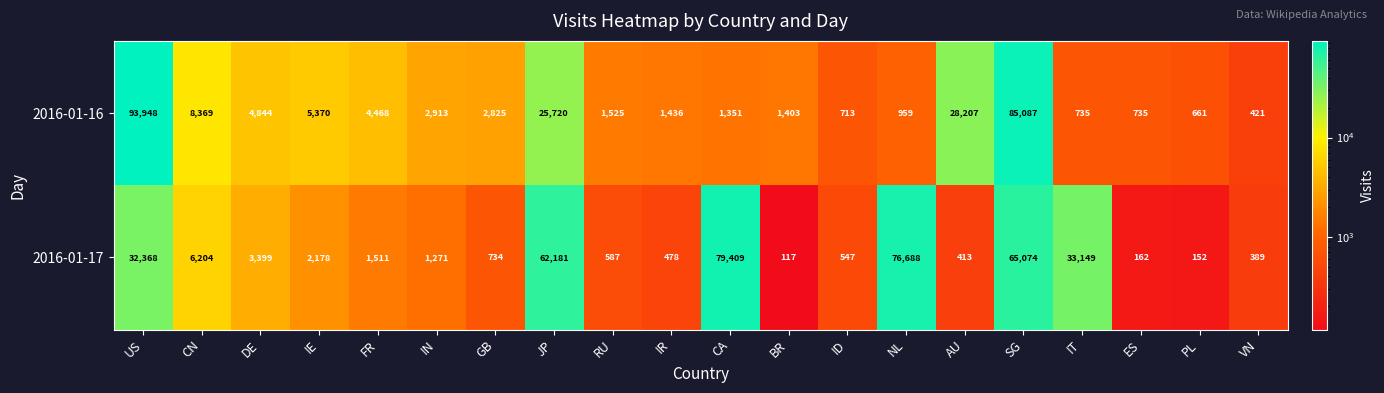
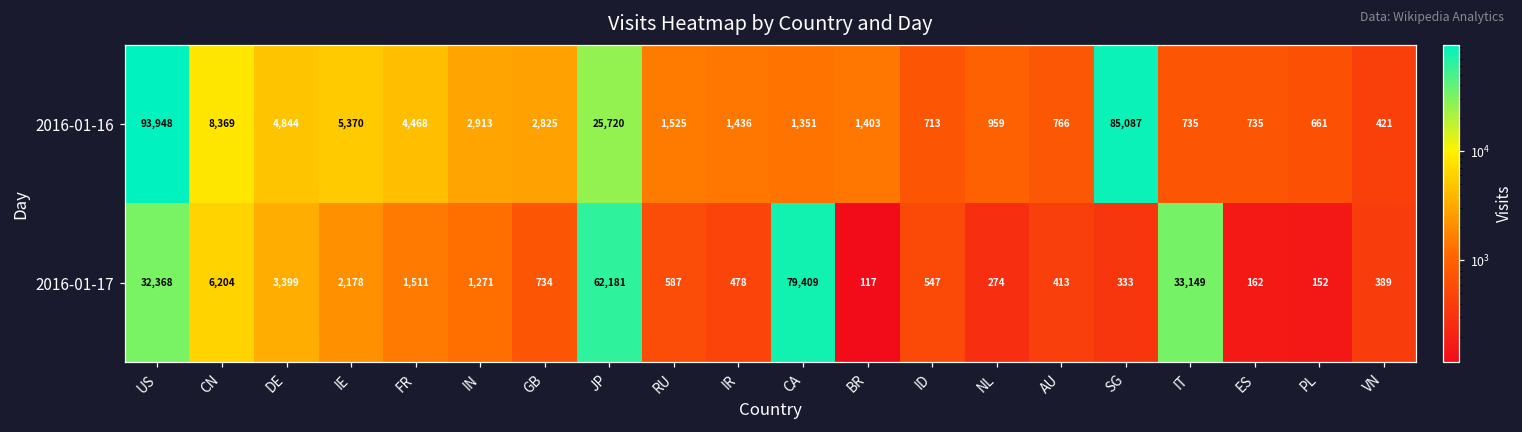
2016-01-16, AU: 28,207 -> 766
2016-01-17, NL: 76,688 -> 274
2016-01-17, SG: 65,074 -> 333
